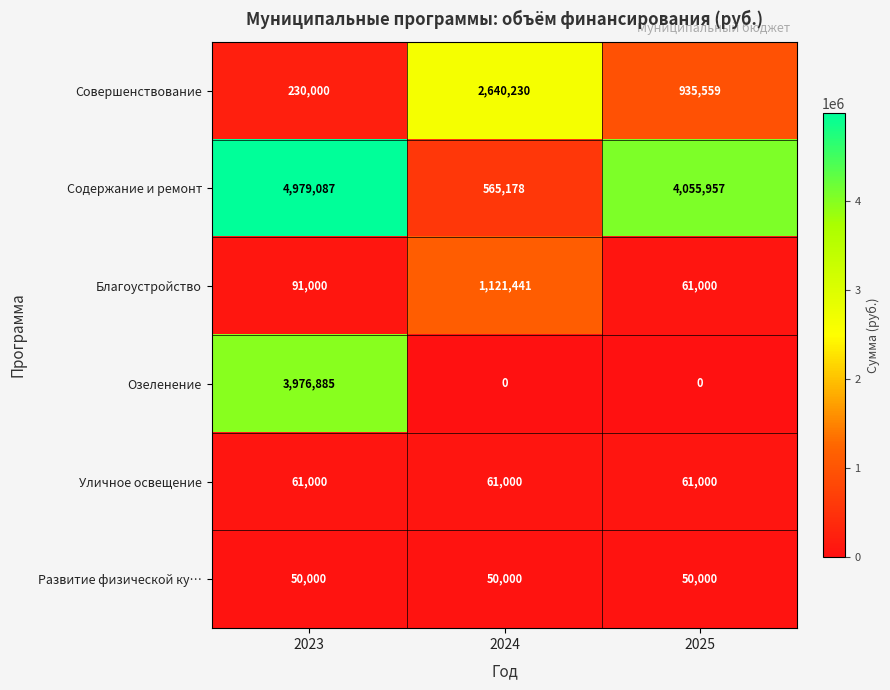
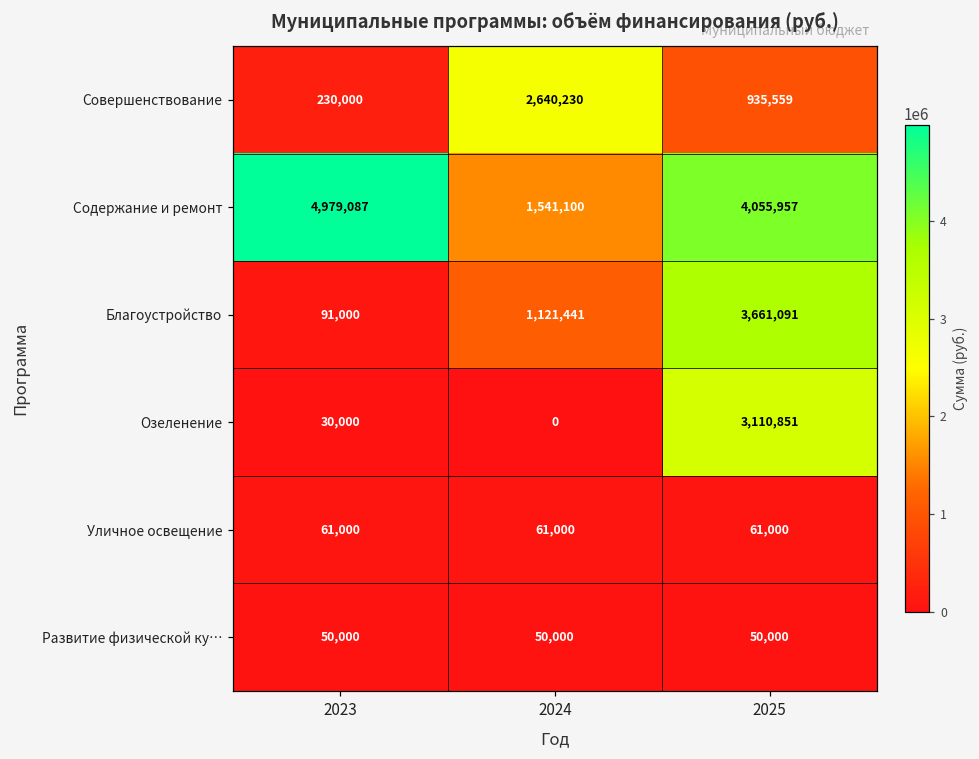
Содержание и ремонт, 2024: 565,178 -> 1,541,100
Благоустройство, 2025: 61,000 -> 3,661,091
Озеленение, 2023: 3,976,885 -> 30,000
Озеленение, 2025: 0 -> 3,110,851
